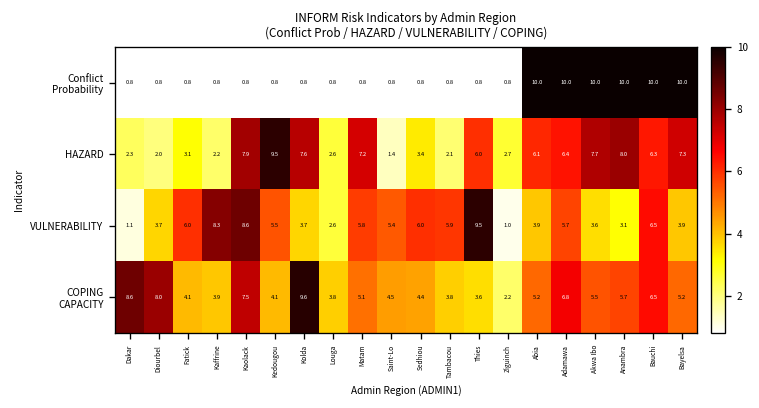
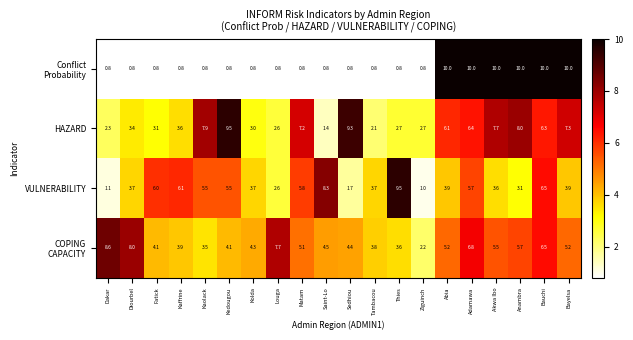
HAZARD, Diourbel: 2.0 -> 3.4
HAZARD, Kaffrine: 2.2 -> 3.6
HAZARD, Kolda: 7.6 -> 3.0
HAZARD, Sedhiou: 3.4 -> 9.3
HAZARD, Thies: 6.0 -> 2.7
VULNERABILITY, Kaffrine: 8.3 -> 6.1
VULNERABILITY, Kaolack: 8.6 -> 5.5
VULNERABILITY, Saint-Lo: 5.4 -> 8.3
VULNERABILITY, Sedhiou: 6.0 -> 1.7
VULNERABILITY, Tambacou: 5.9 -> 3.7
COPING CAPACITY, Kaolack: 7.5 -> 3.5
COPING CAPACITY, Kolda: 9.6 -> 4.3
COPING CAPACITY, Louga: 3.8 -> 7.7
